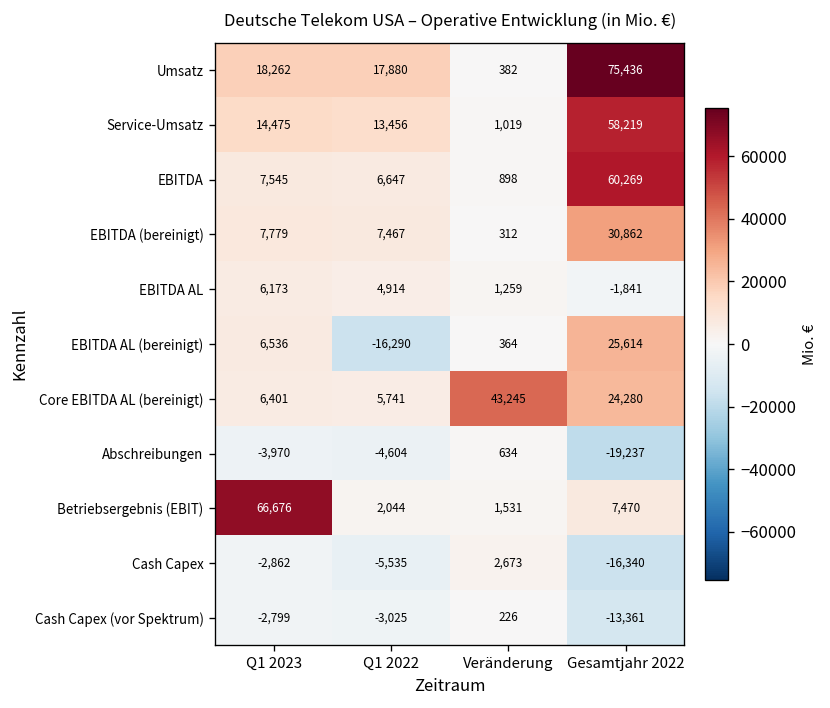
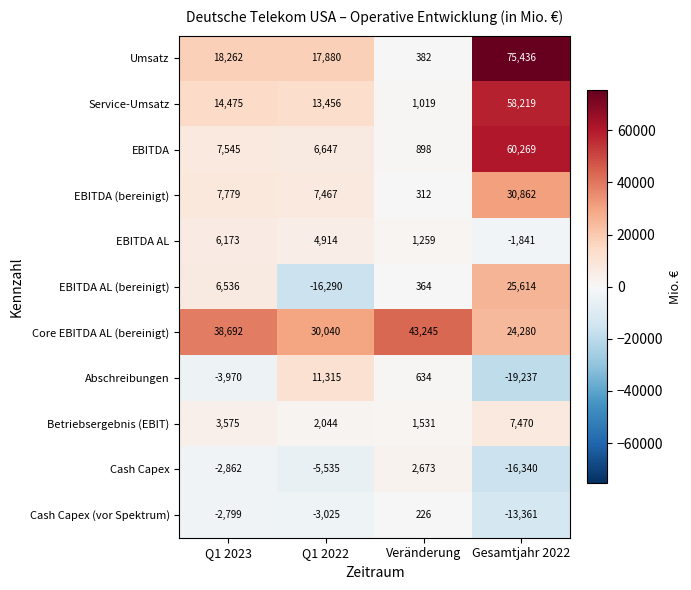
Core EBITDA AL (bereinigt), Q1 2023: 6,401 -> 38,692
Core EBITDA AL (bereinigt), Q1 2022: 5,741 -> 30,040
Abschreibungen, Q1 2022: -4,604 -> 11,315
Betriebsergebnis (EBIT), Q1 2023: 66,676 -> 3,575
